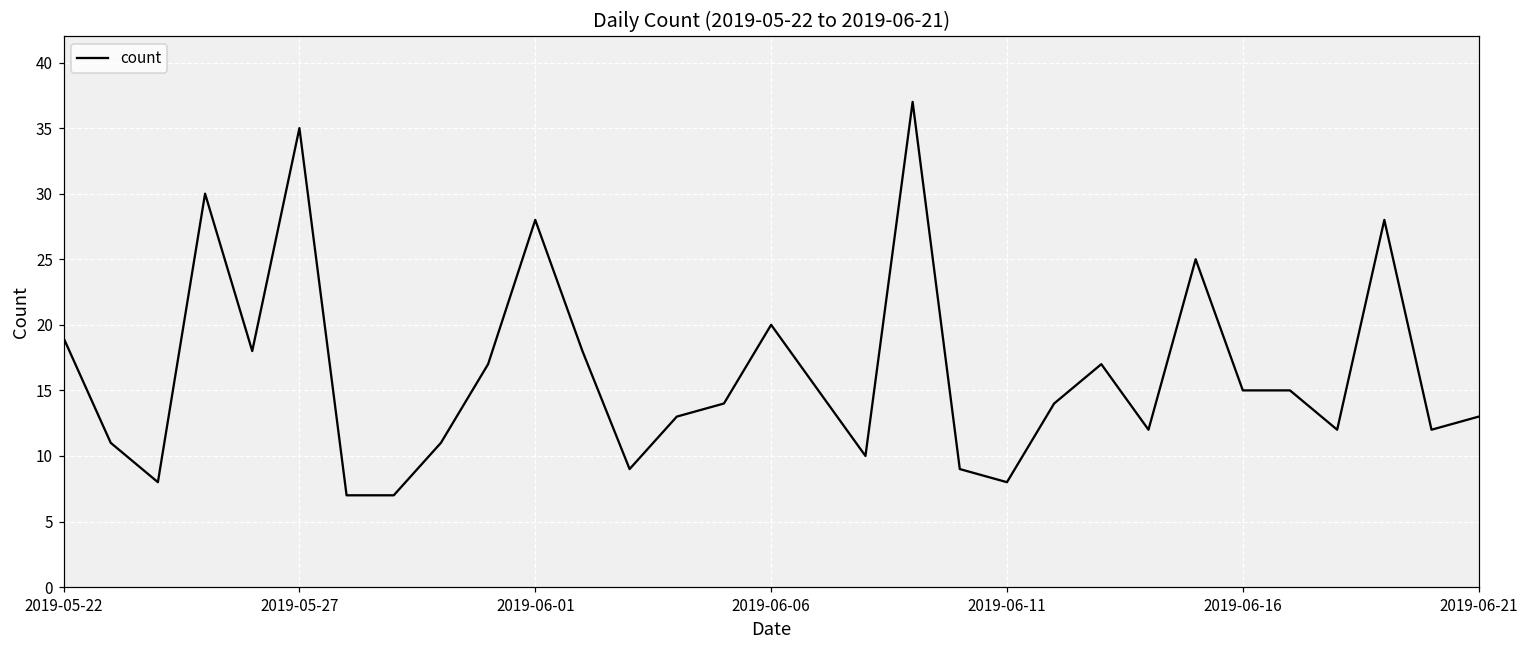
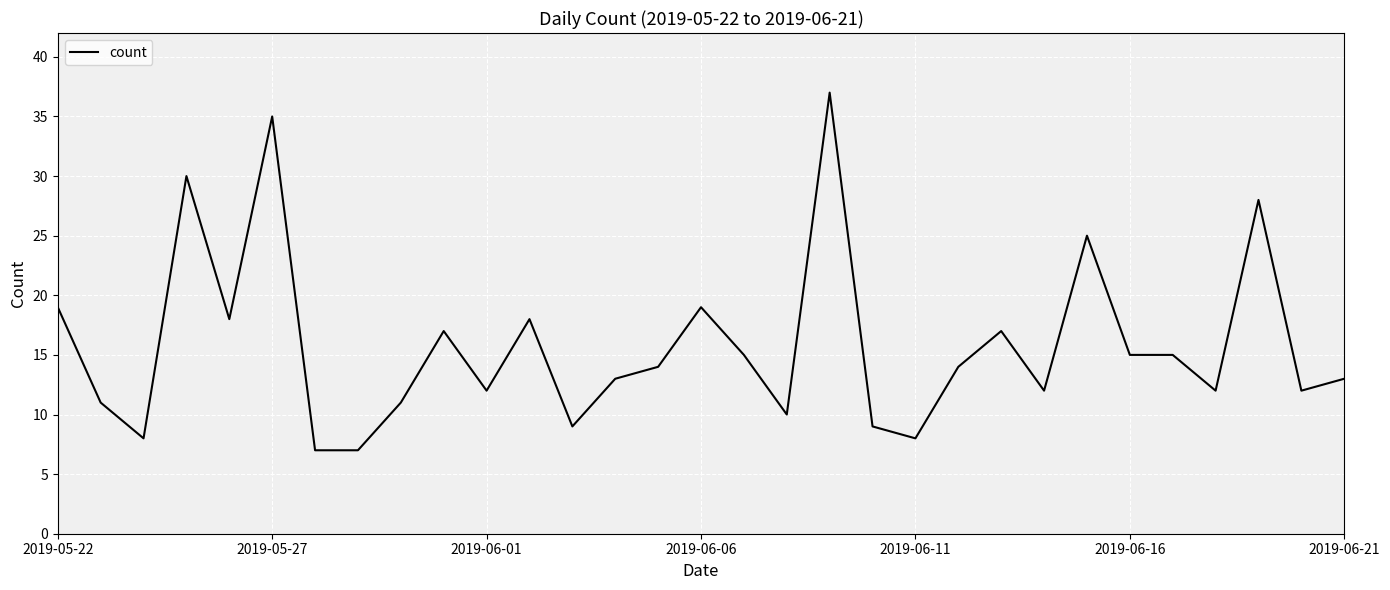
2019-06-01: 28 -> 12
2019-06-06: 20 -> 19
